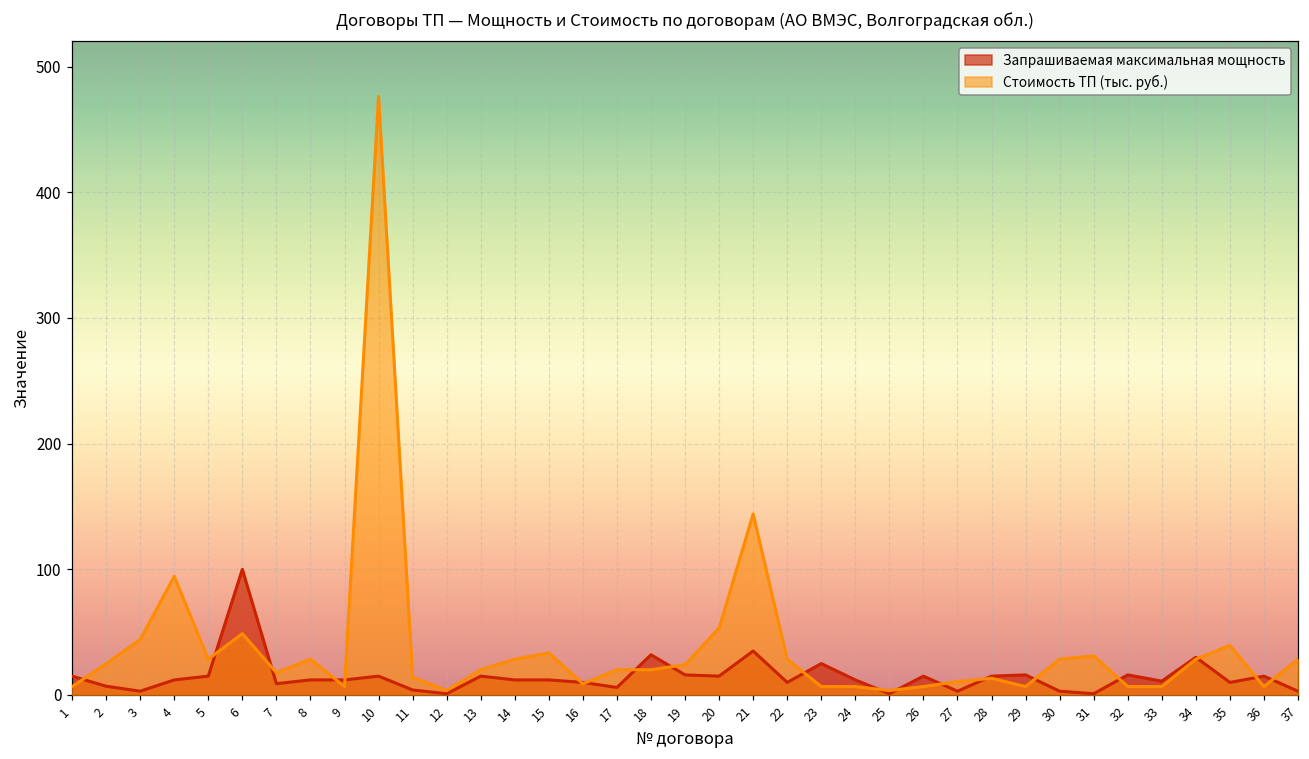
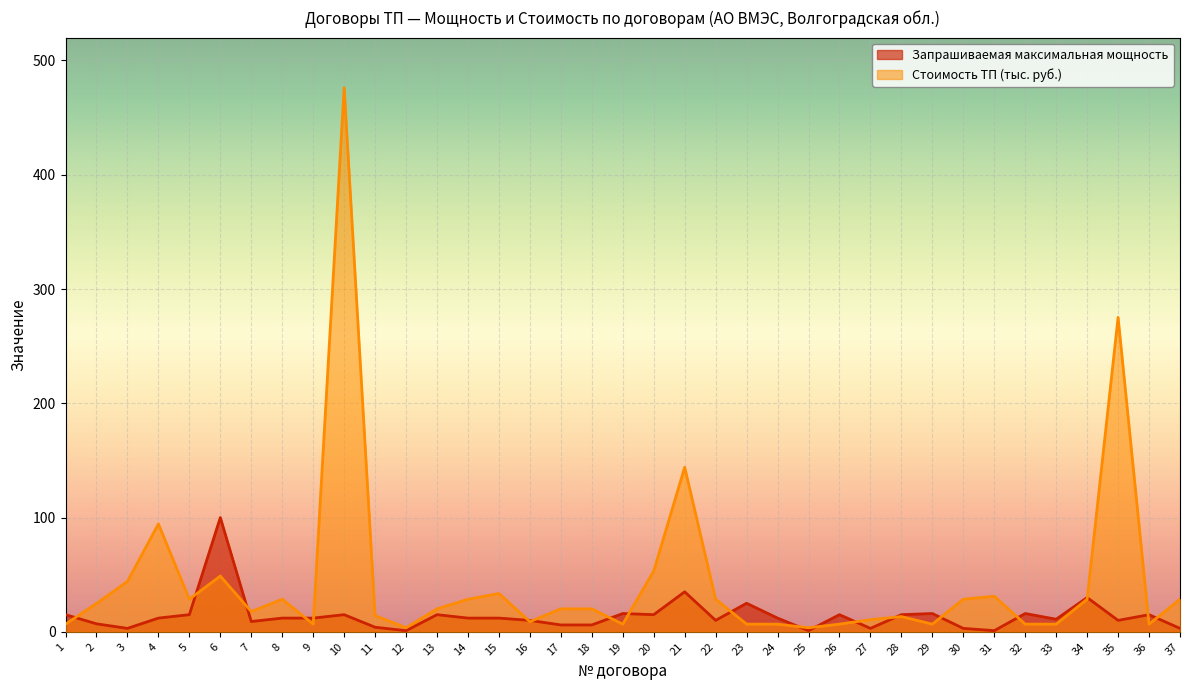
Запрашиваемая максимальная мощность, 18: 32 -> 6
Стоимость ТП (тыс. руб.), 19: 24 -> 7
Стоимость ТП (тыс. руб.), 35: 40 -> 275
